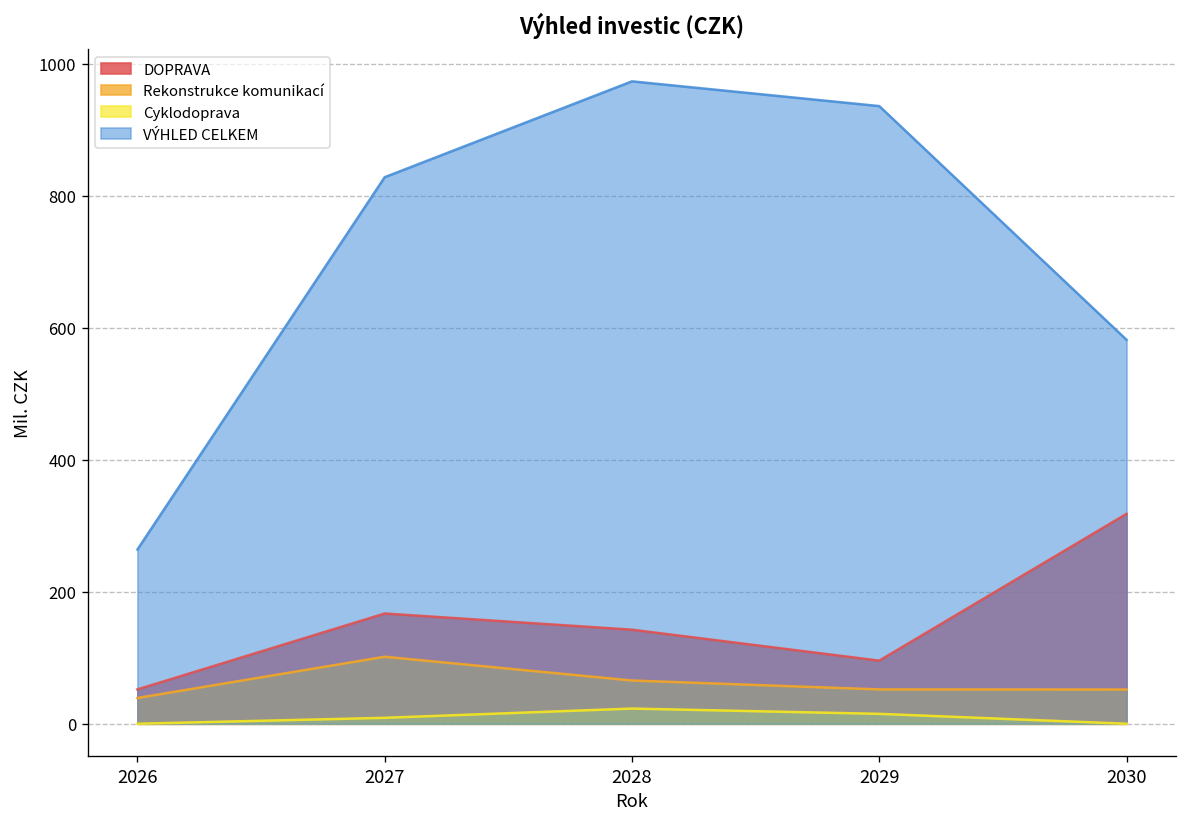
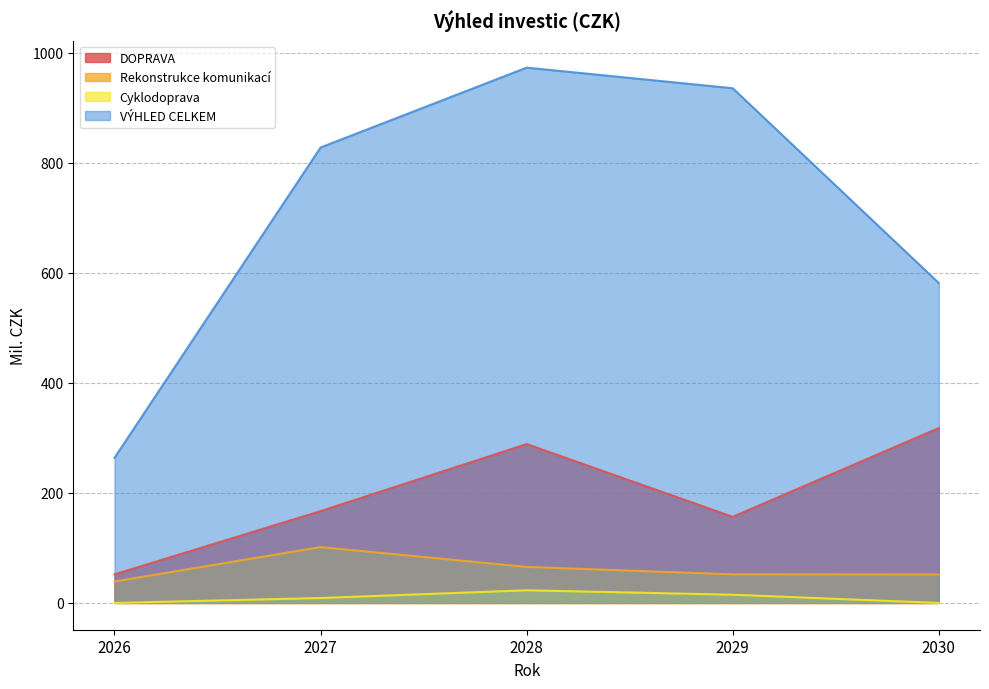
DOPRAVA, 2028: 140 -> 290
DOPRAVA, 2029: 100 -> 160
